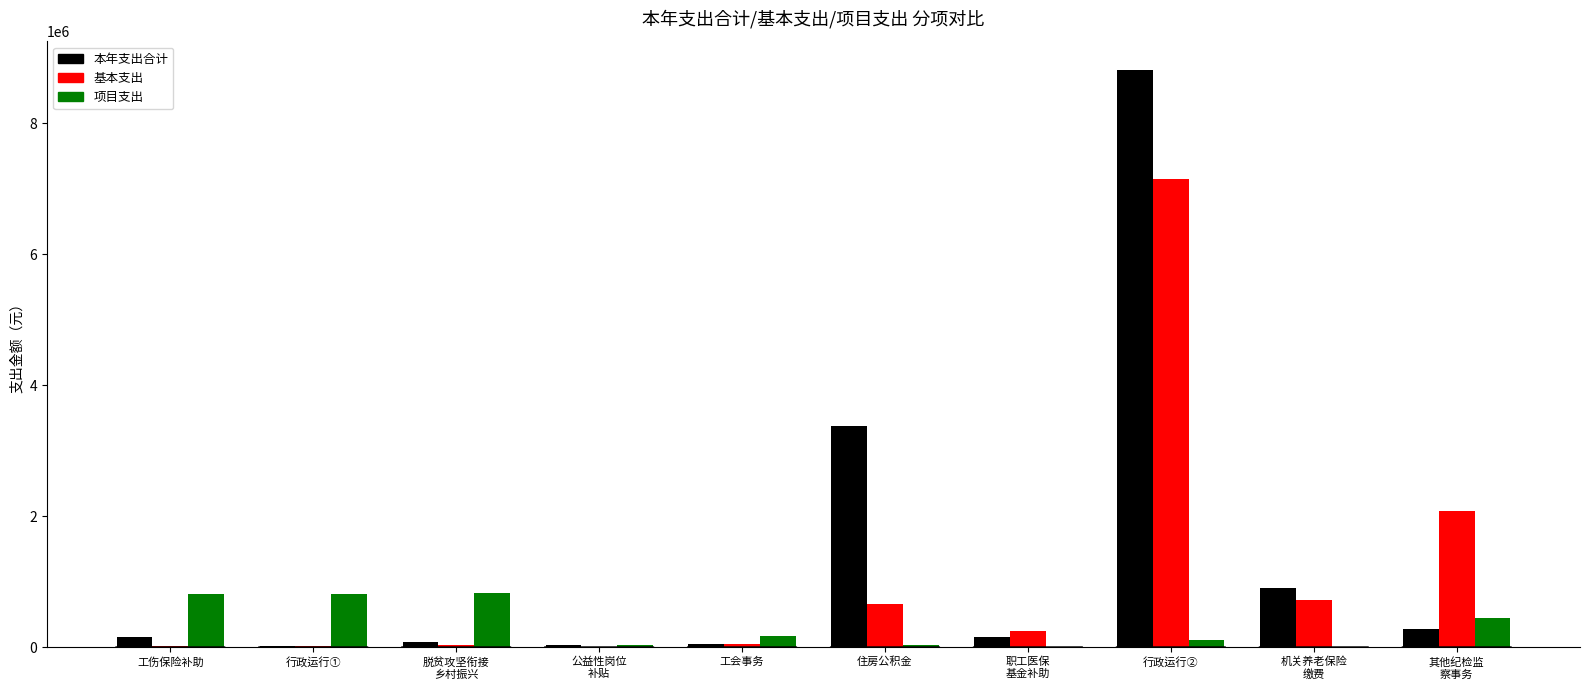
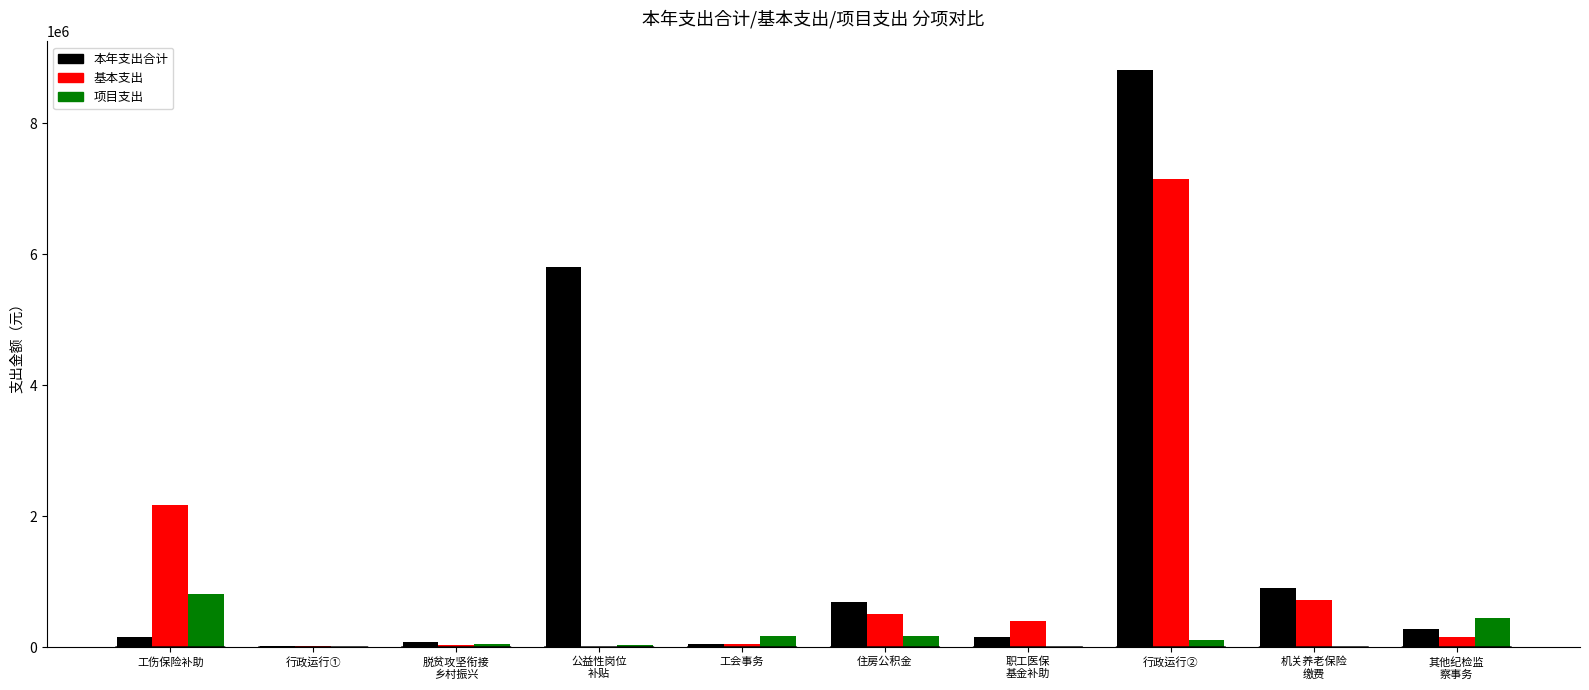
基本支出, 工伤保险补助: 0 -> 2200000
项目支出, 行政运行①: 800000 -> 0
项目支出, 脱贫攻坚衔接 乡村振兴: 800000 -> 0
本年支出合计, 公益性岗位 补贴: 0 -> 5800000
本年支出合计, 住房公积金: 3400000 -> 700000
基本支出, 住房公积金: 700000 -> 500000
项目支出, 住房公积金: 0 -> 200000
基本支出, 职工医保 基金补助: 300000 -> 400000
基本支出, 其他纪检监 察事务: 2100000 -> 200000
